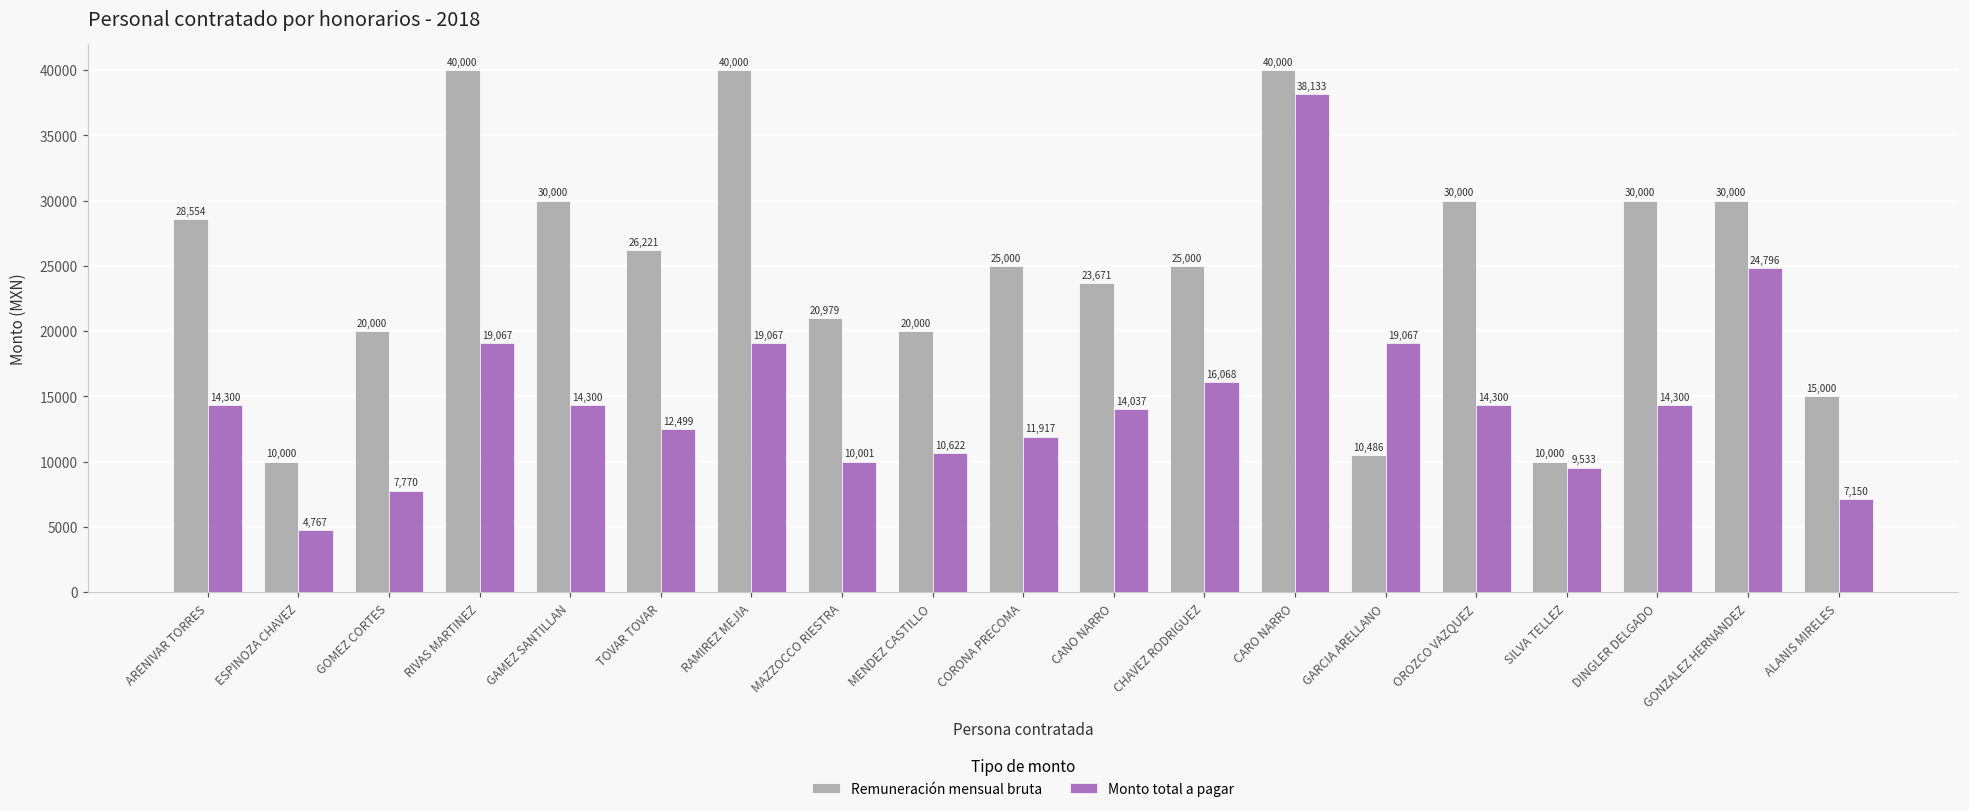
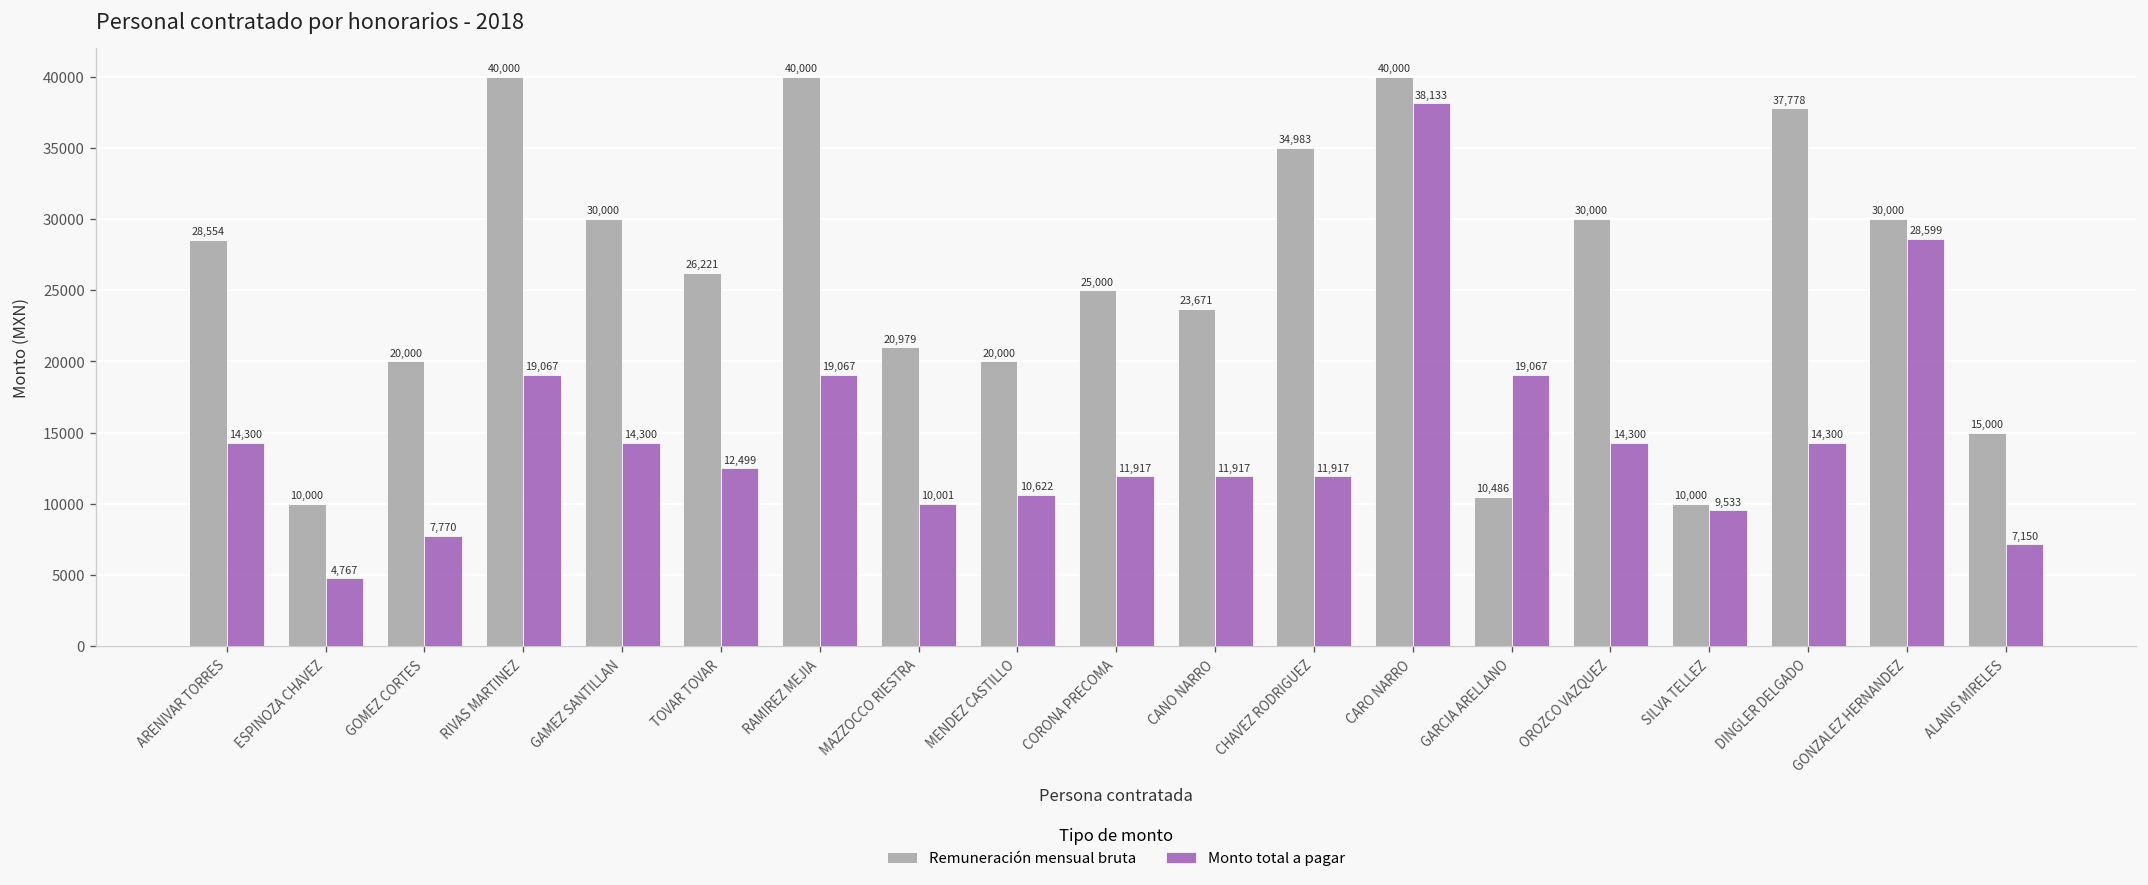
Monto total a pagar, CANO NARRO: 14,037 -> 11,917
Remuneración mensual bruta, CHAVEZ RODRIGUEZ: 25,000 -> 34,983
Monto total a pagar, CHAVEZ RODRIGUEZ: 16,068 -> 11,917
Remuneración mensual bruta, DINGLER DELGADO: 30,000 -> 37,778
Monto total a pagar, GONZALEZ HERNANDEZ: 24,796 -> 28,599
